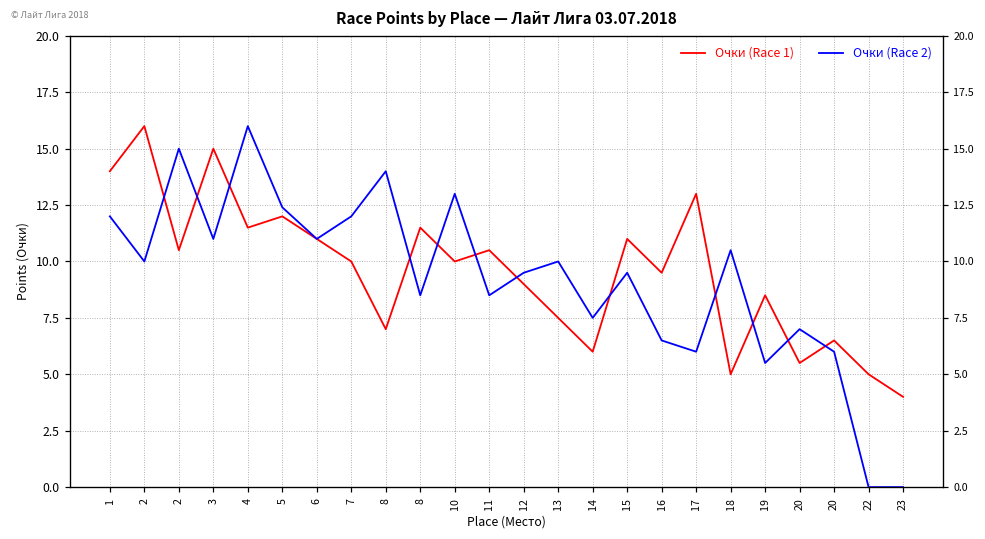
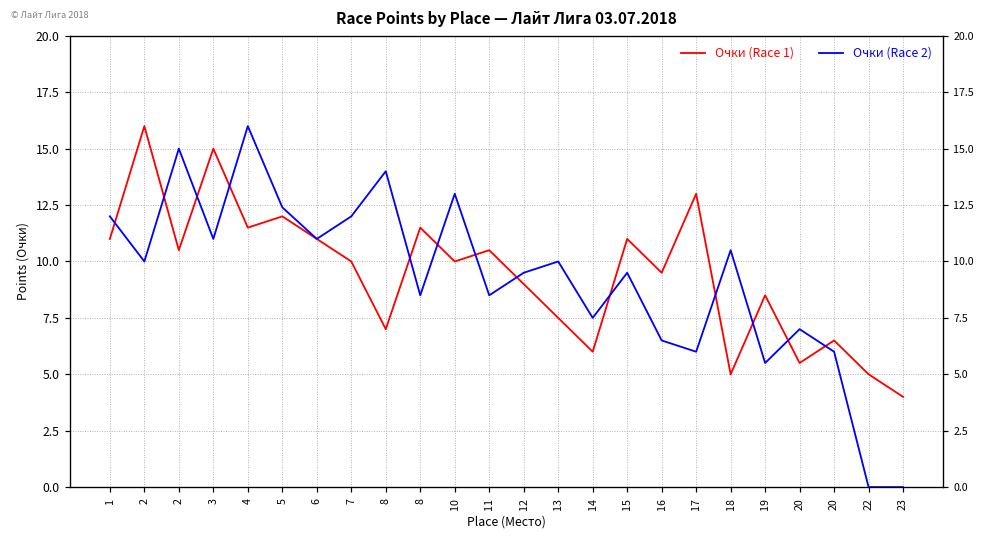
Очки (Race 1), 1: 14 -> 11
